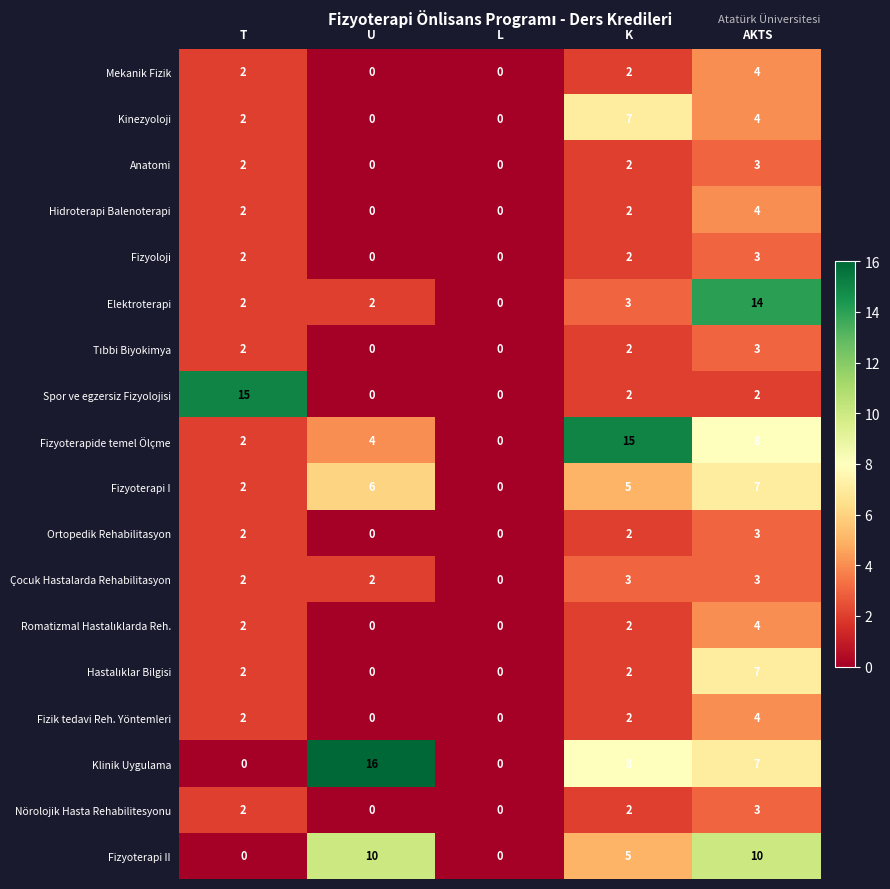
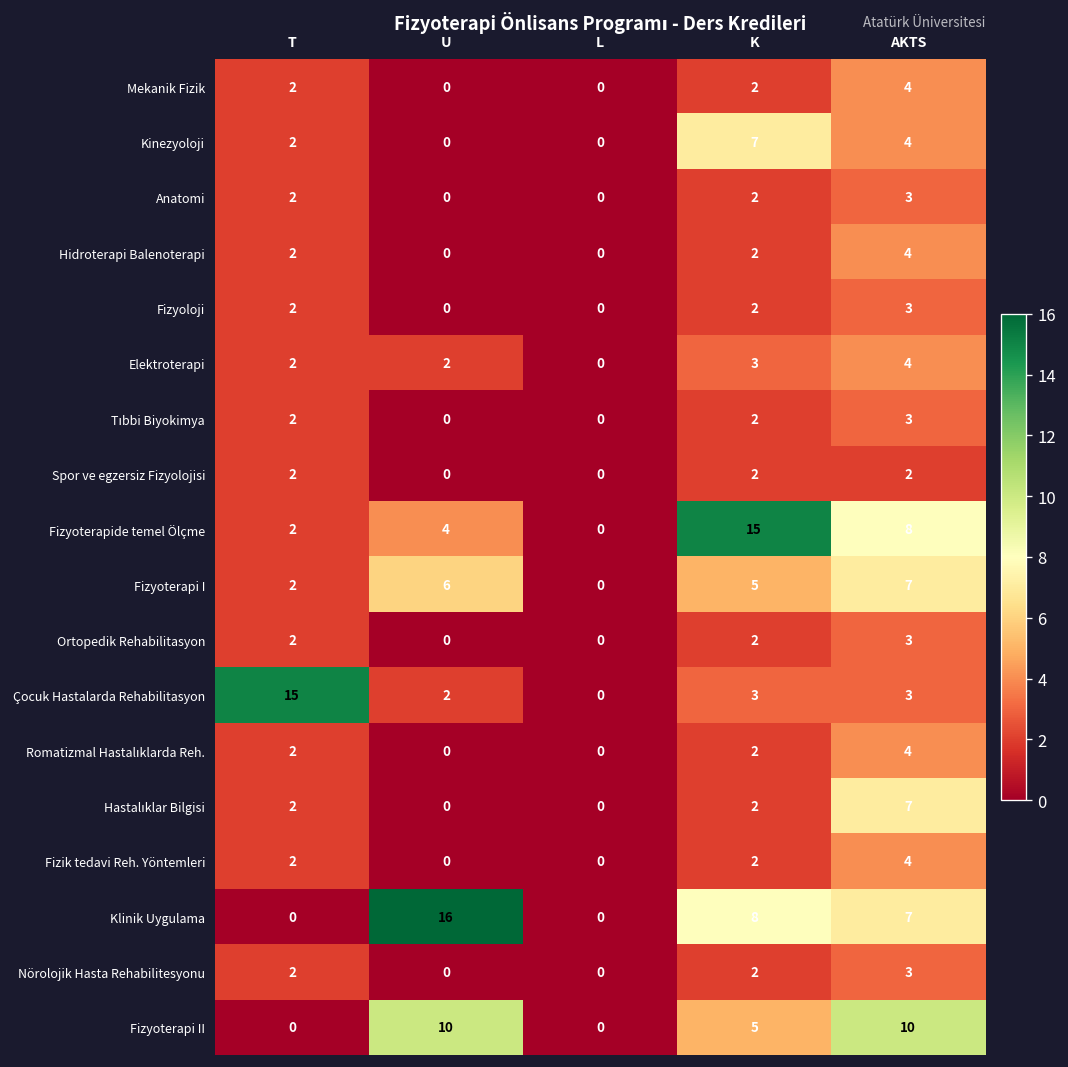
Elektroterapi, AKTS: 14 -> 4
Spor ve egzersiz Fizyolojisi, T: 15 -> 2
Çocuk Hastalarda Rehabilitasyon, T: 2 -> 15
